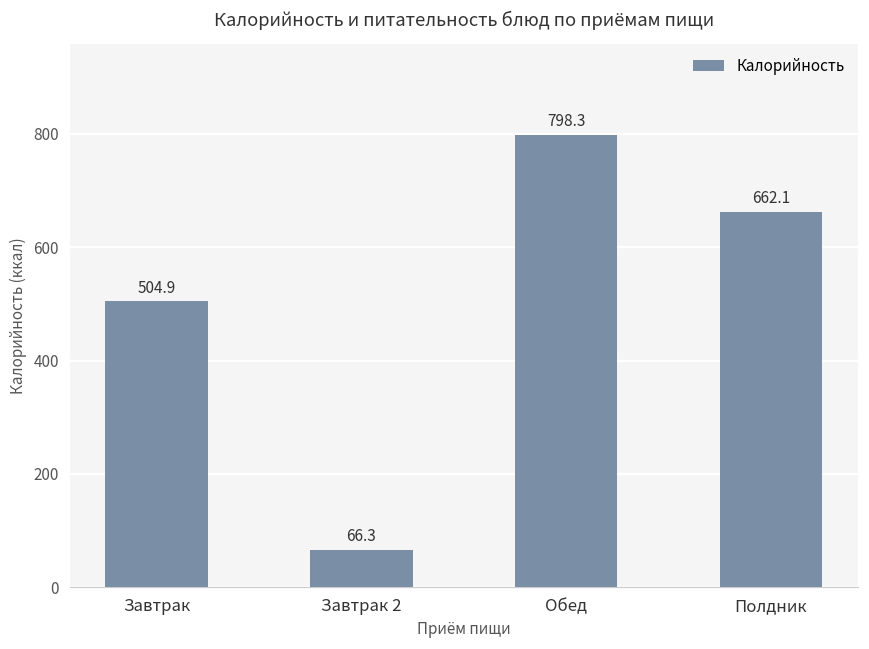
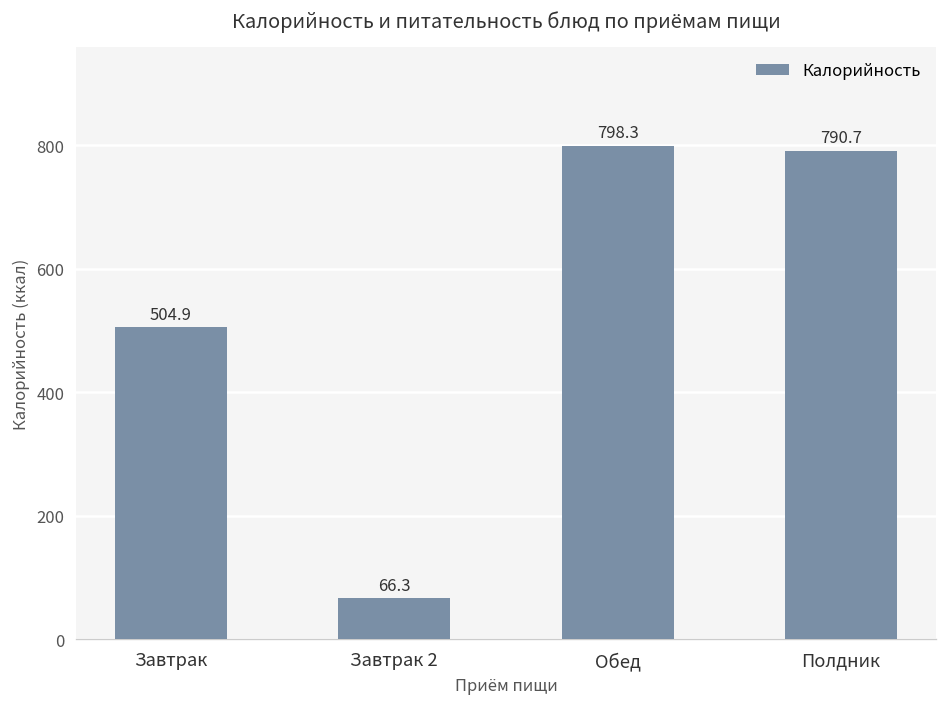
Полдник: 662.1 -> 790.7
